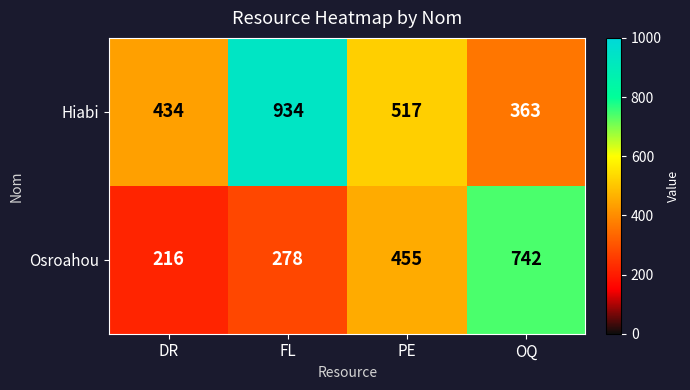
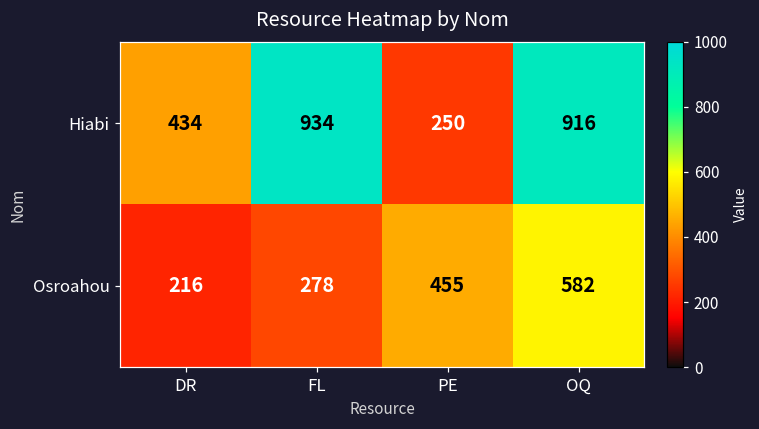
Hiabi, PE: 517 -> 250
Hiabi, OQ: 363 -> 916
Osroahou, OQ: 742 -> 582
